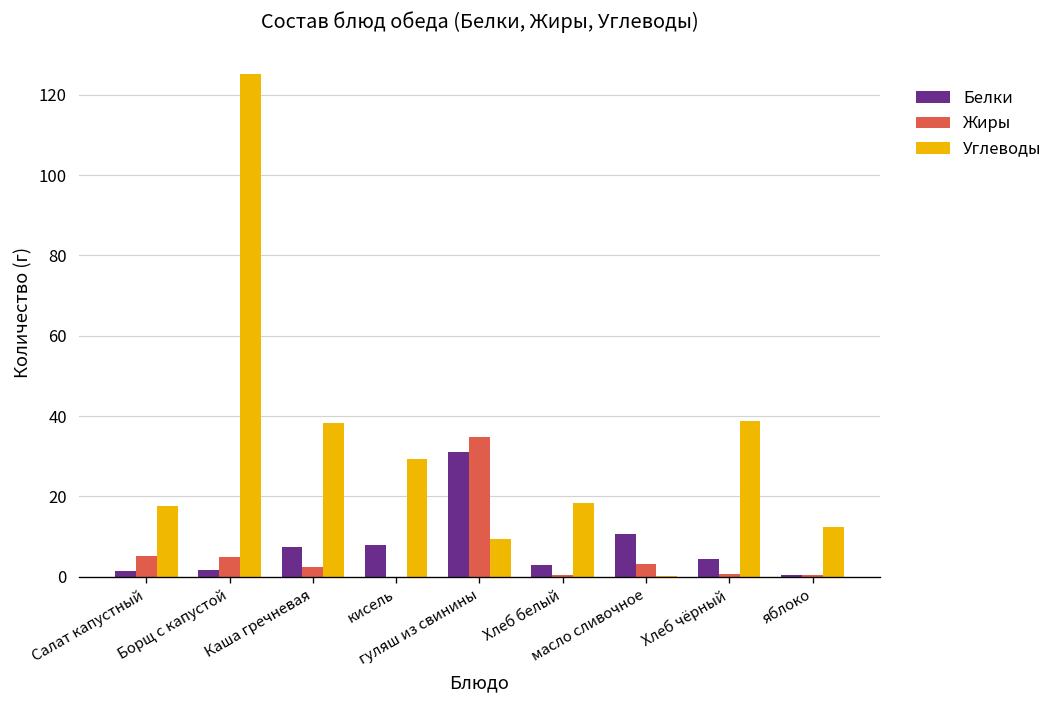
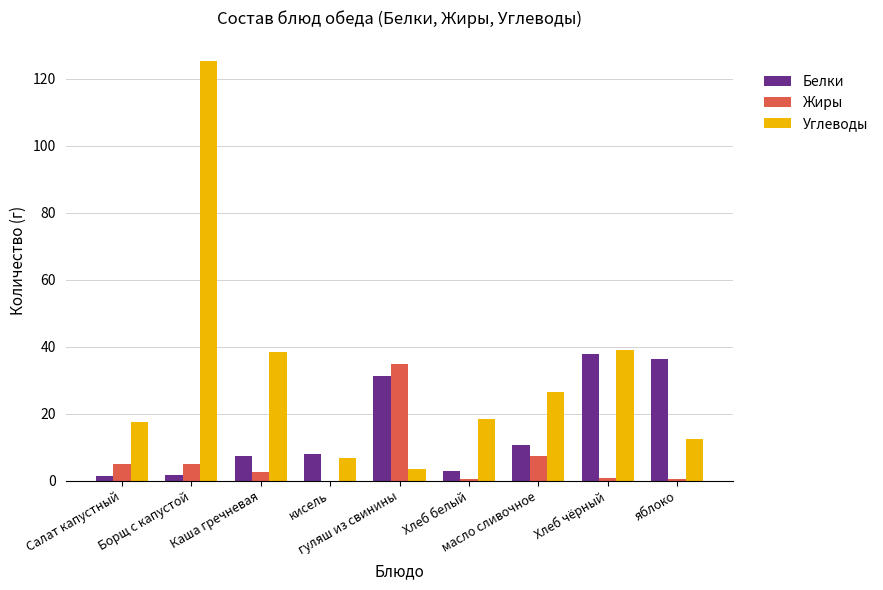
Углеводы, кисель: 29 -> 7
Углеводы, гуляш из свинины: 9 -> 4
Жиры, масло сливочное: 3 -> 7
Углеводы, масло сливочное: 0 -> 27
Белки, Хлеб чёрный: 4 -> 38
Белки, яблоко: 0 -> 36
